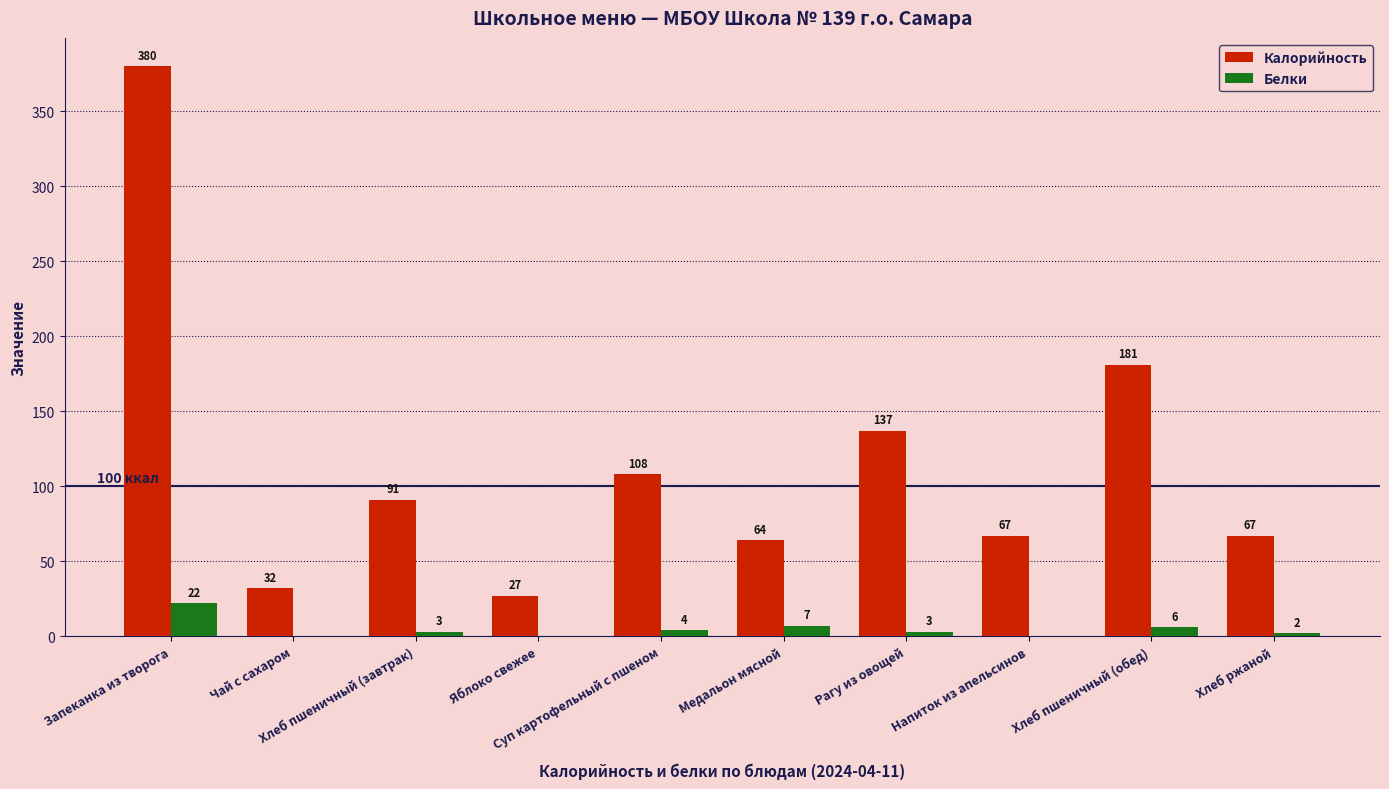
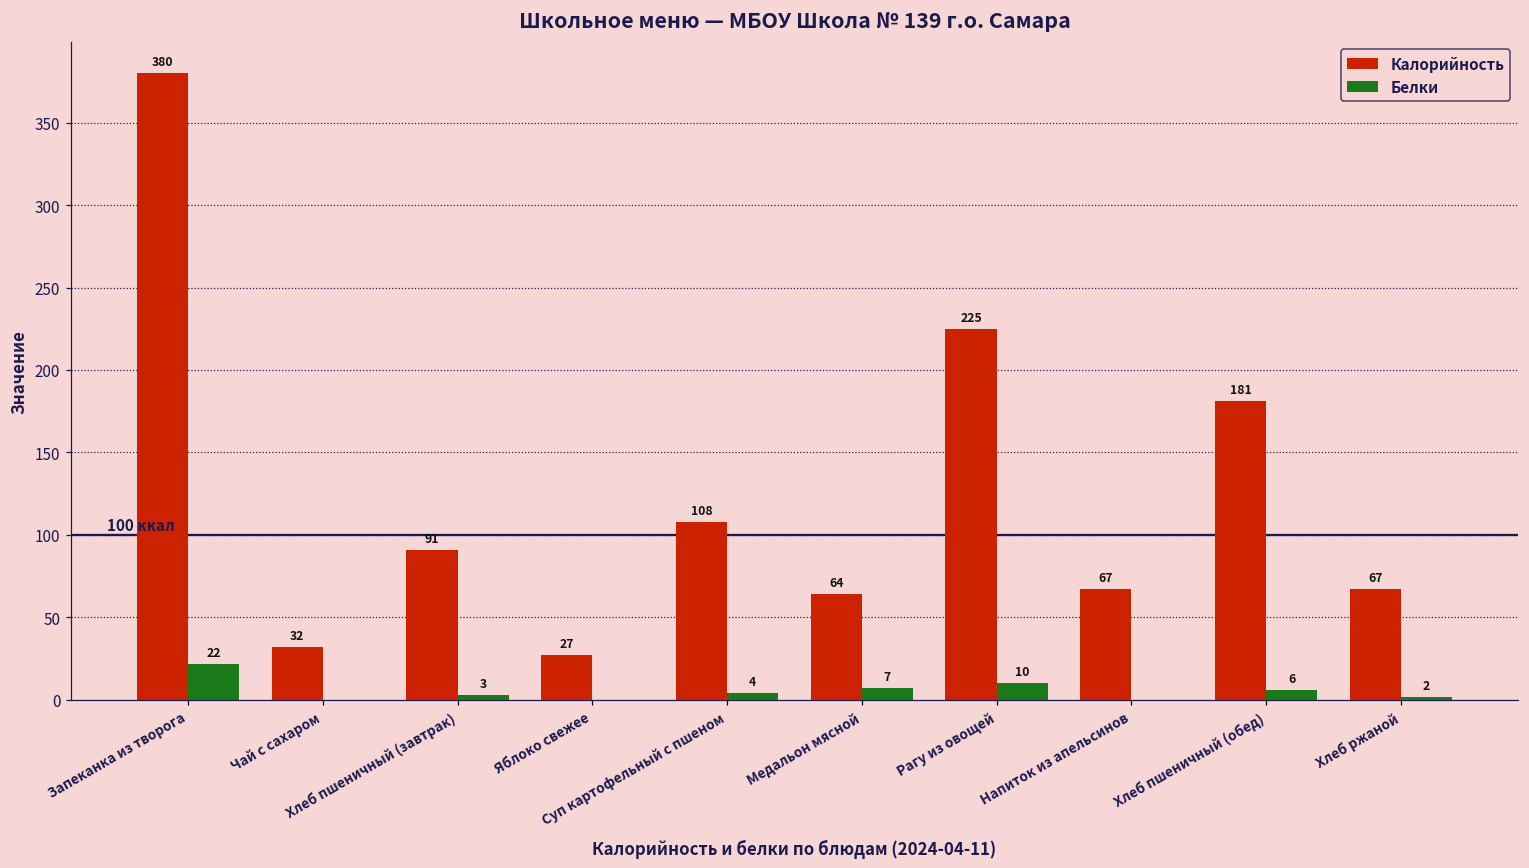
Калорийность, Рагу из овощей: 137 -> 225
Белки, Рагу из овощей: 3 -> 10
